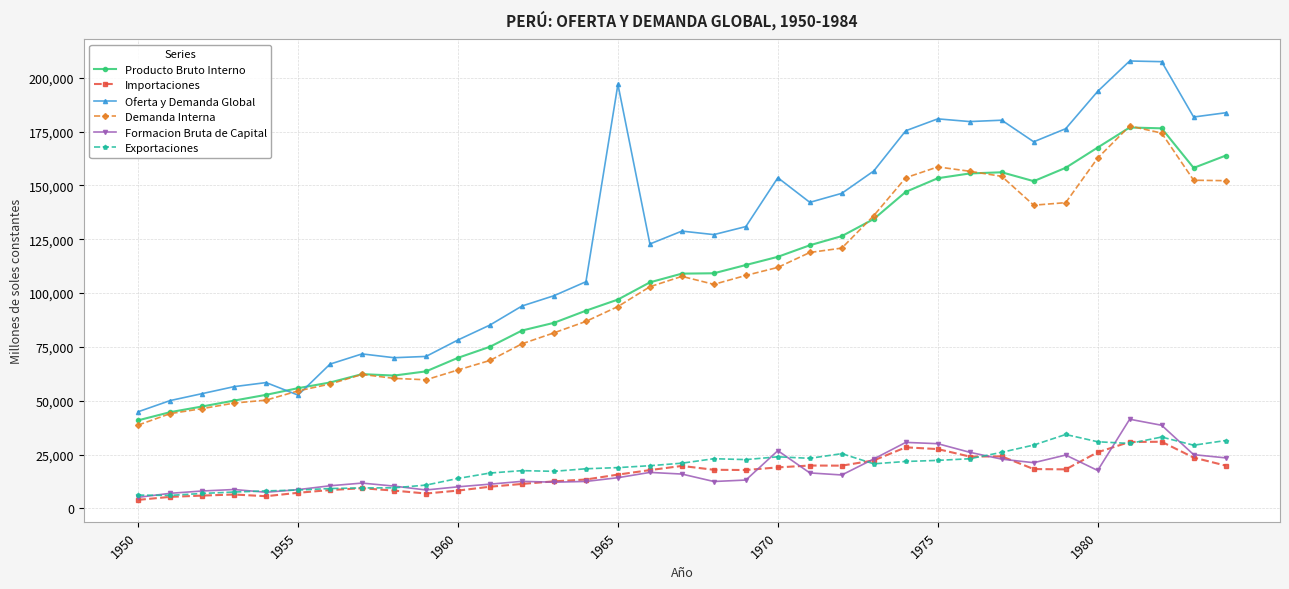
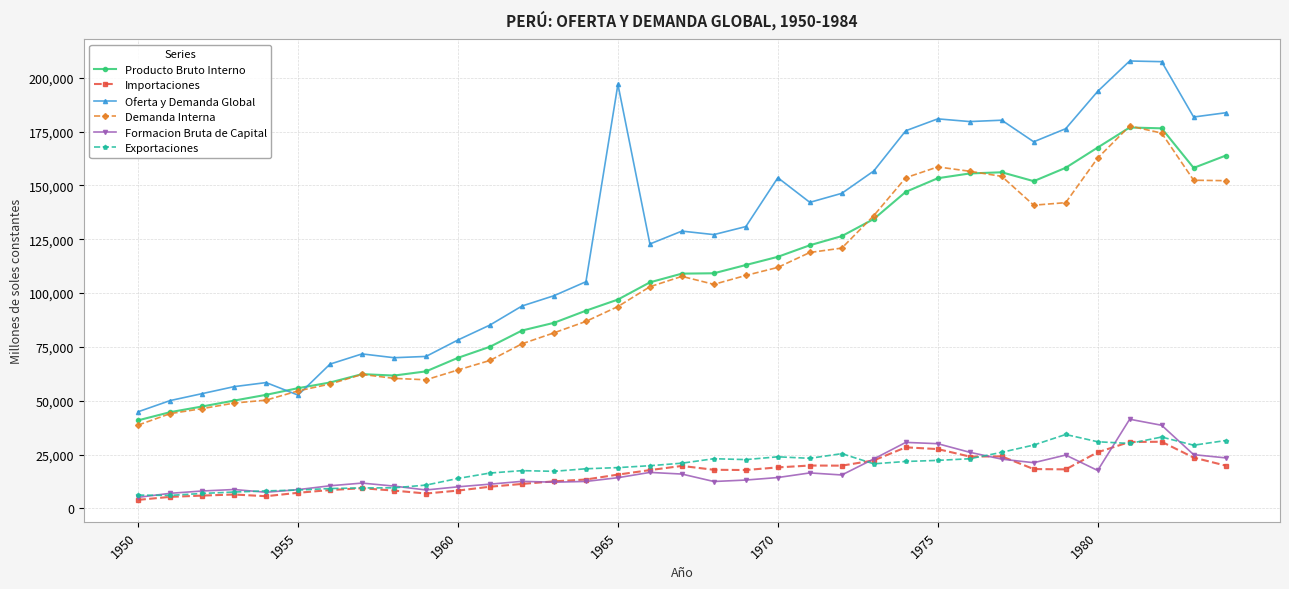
Formacion Bruta de Capital, 1970: 27,000 -> 14,000
